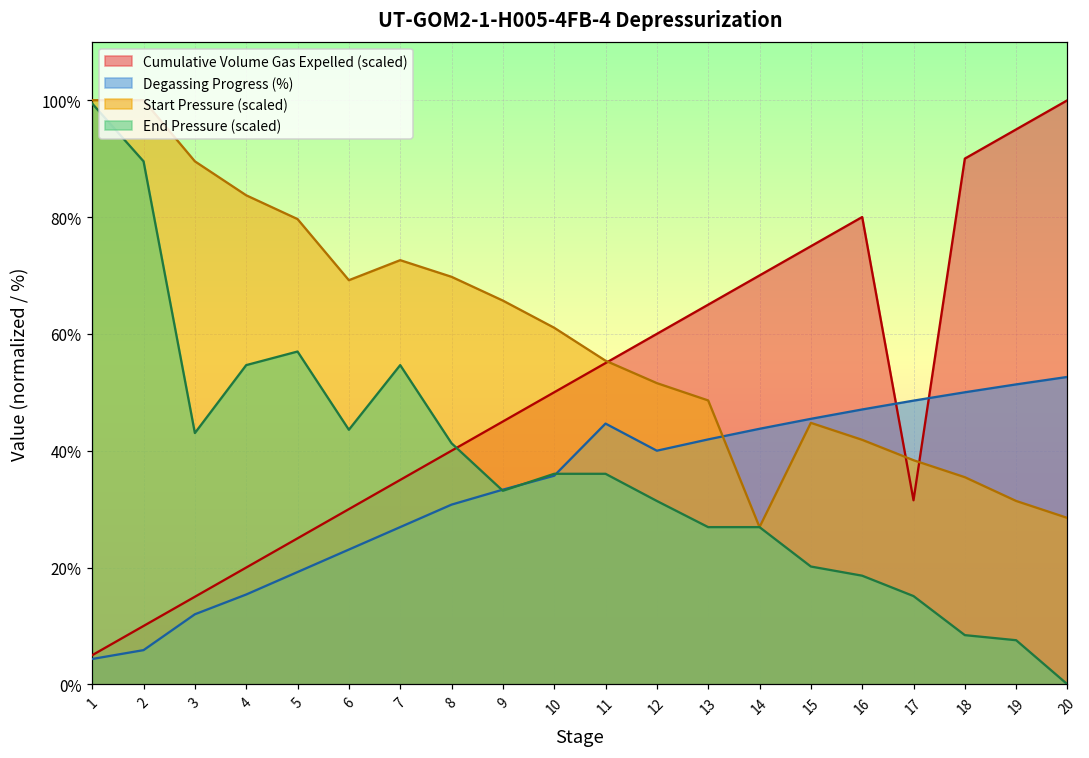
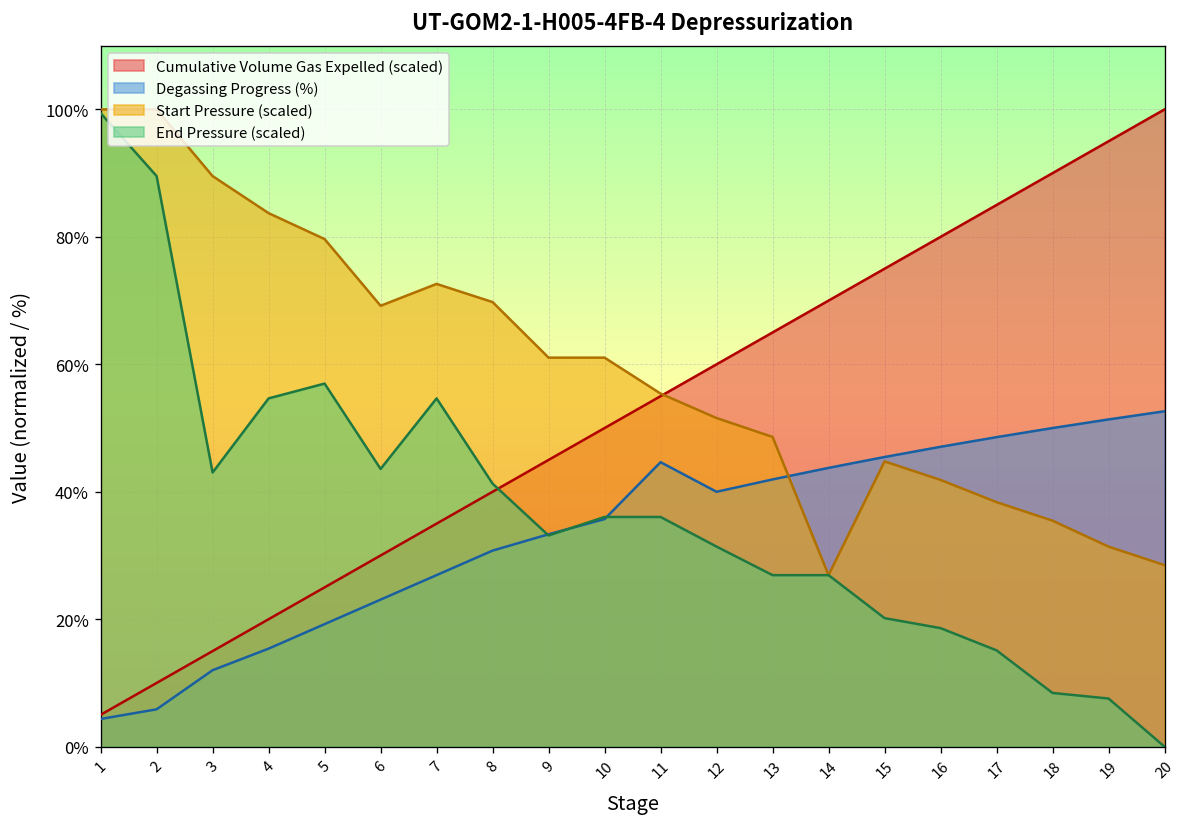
Start Pressure (scaled), 9: 66% -> 61%
Cumulative Volume Gas Expelled (scaled), 17: 32% -> 85%
